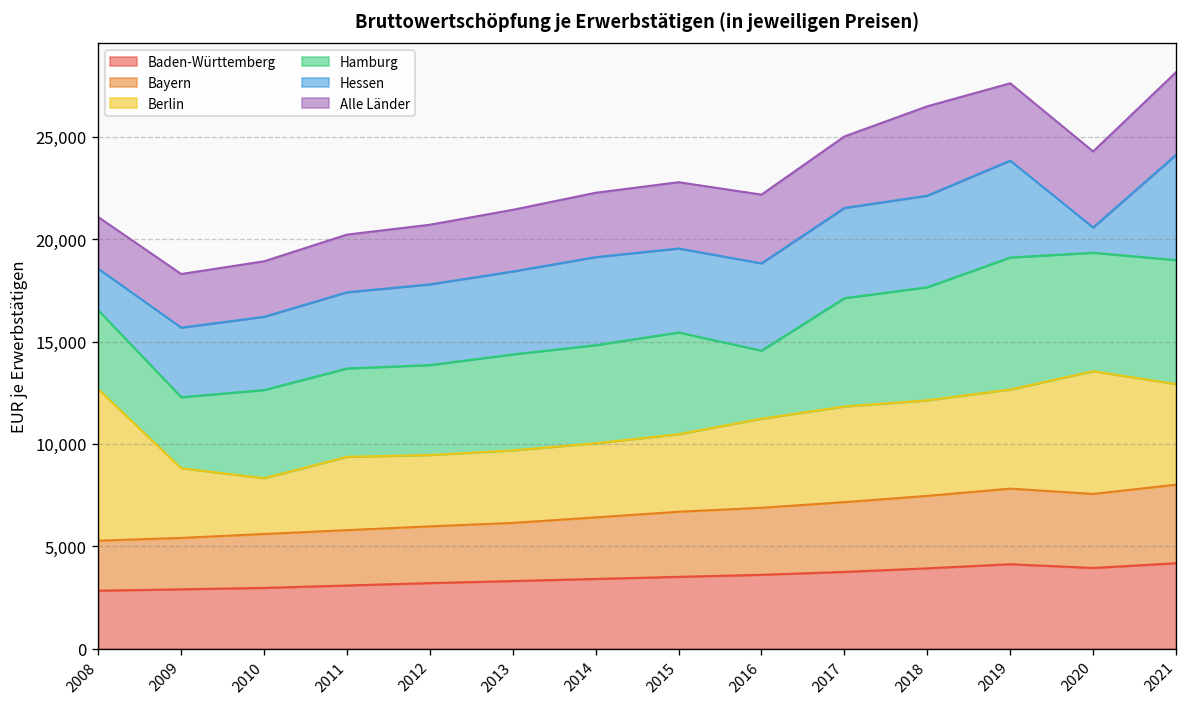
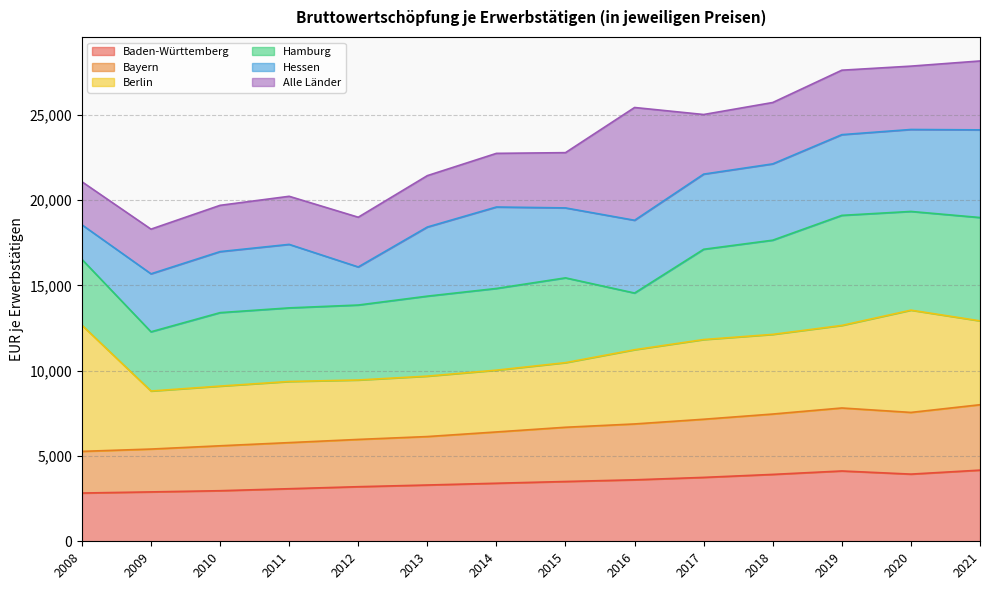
Berlin, 2010: 2,700 -> 3,500
Hessen, 2012: 3,900 -> 2,200
Hessen, 2014: 4,300 -> 4,800
Alle Länder, 2016: 3,400 -> 6,600
Alle Länder, 2018: 4,400 -> 3,600
Hessen, 2020: 1,200 -> 4,800
